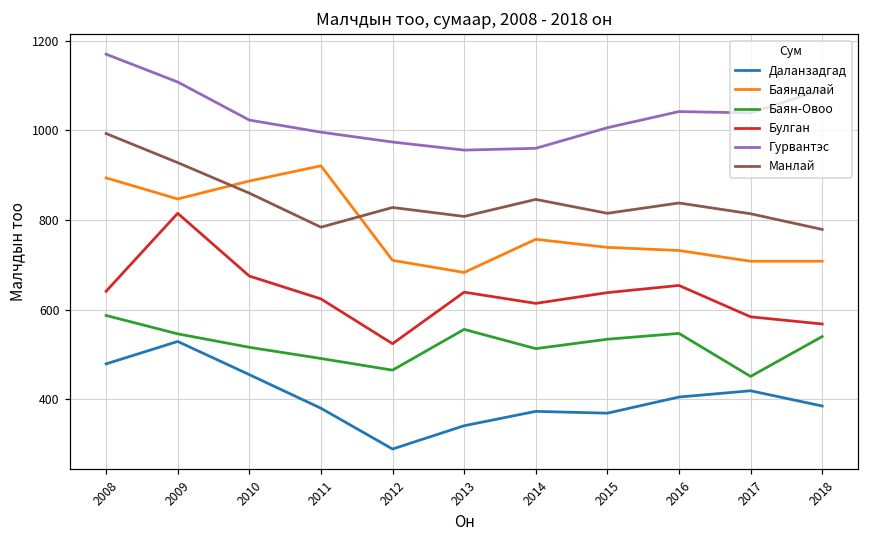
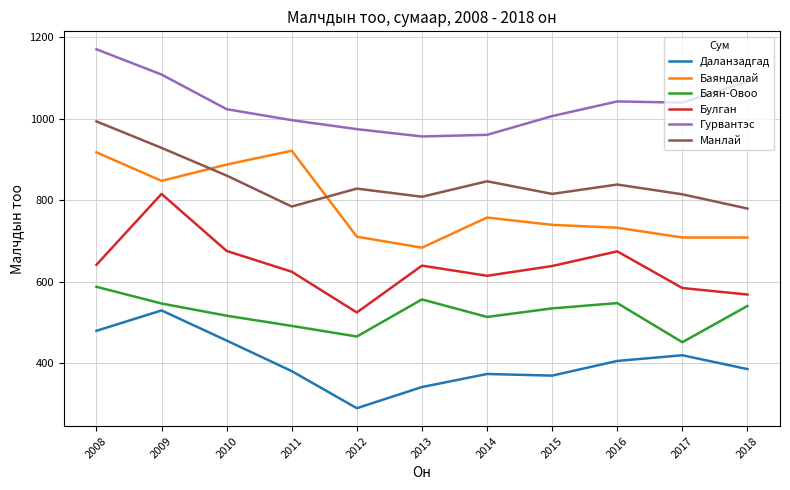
Баяндалай, 2008: 890 -> 920
Булган, 2016: 650 -> 670
